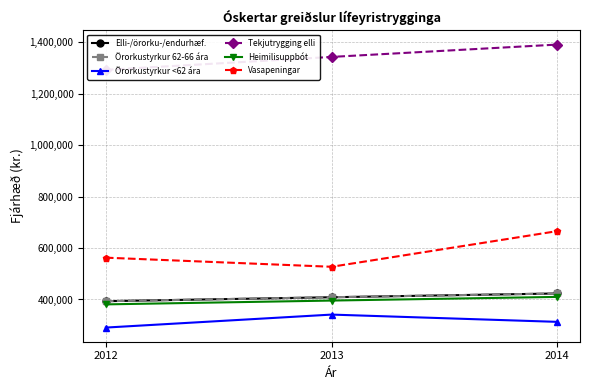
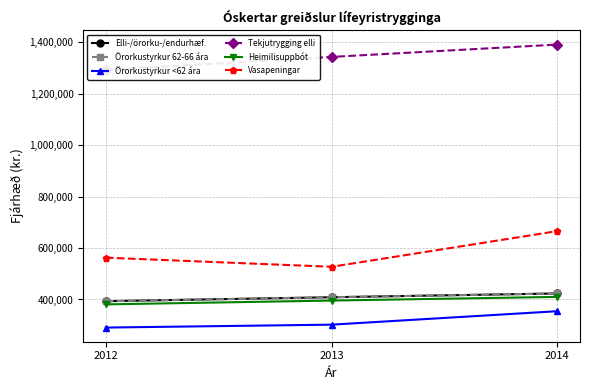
Örorkustyrkur <62 ára, 2013: 340,000 -> 300,000
Örorkustyrkur <62 ára, 2014: 310,000 -> 350,000
